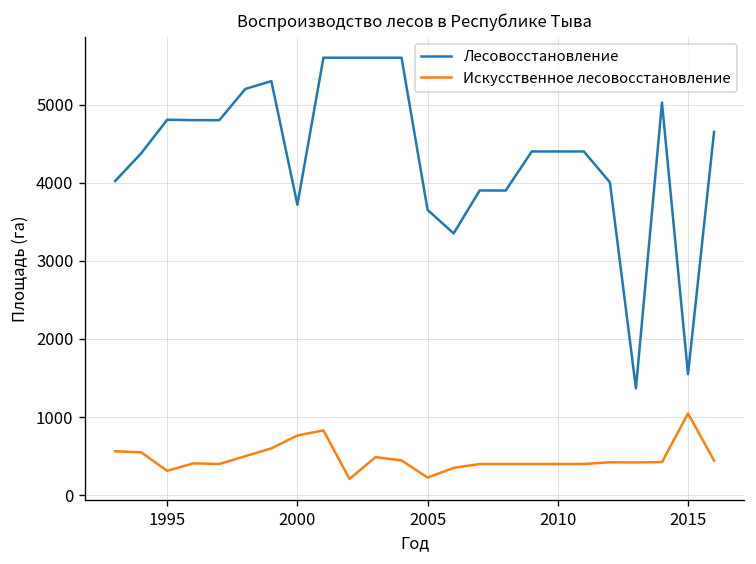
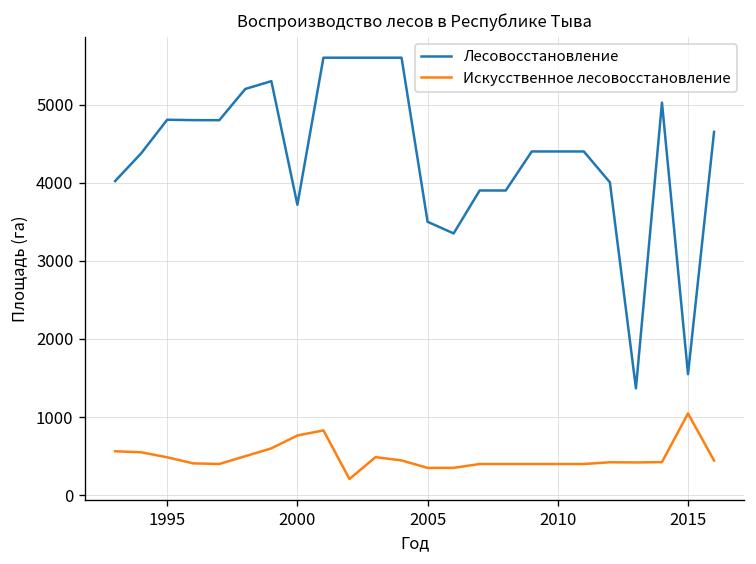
Искусственное лесовосстановление, 1995: 300 -> 500
Лесовосстановление, 2005: 3700 -> 3500
Искусственное лесовосстановление, 2005: 200 -> 400
